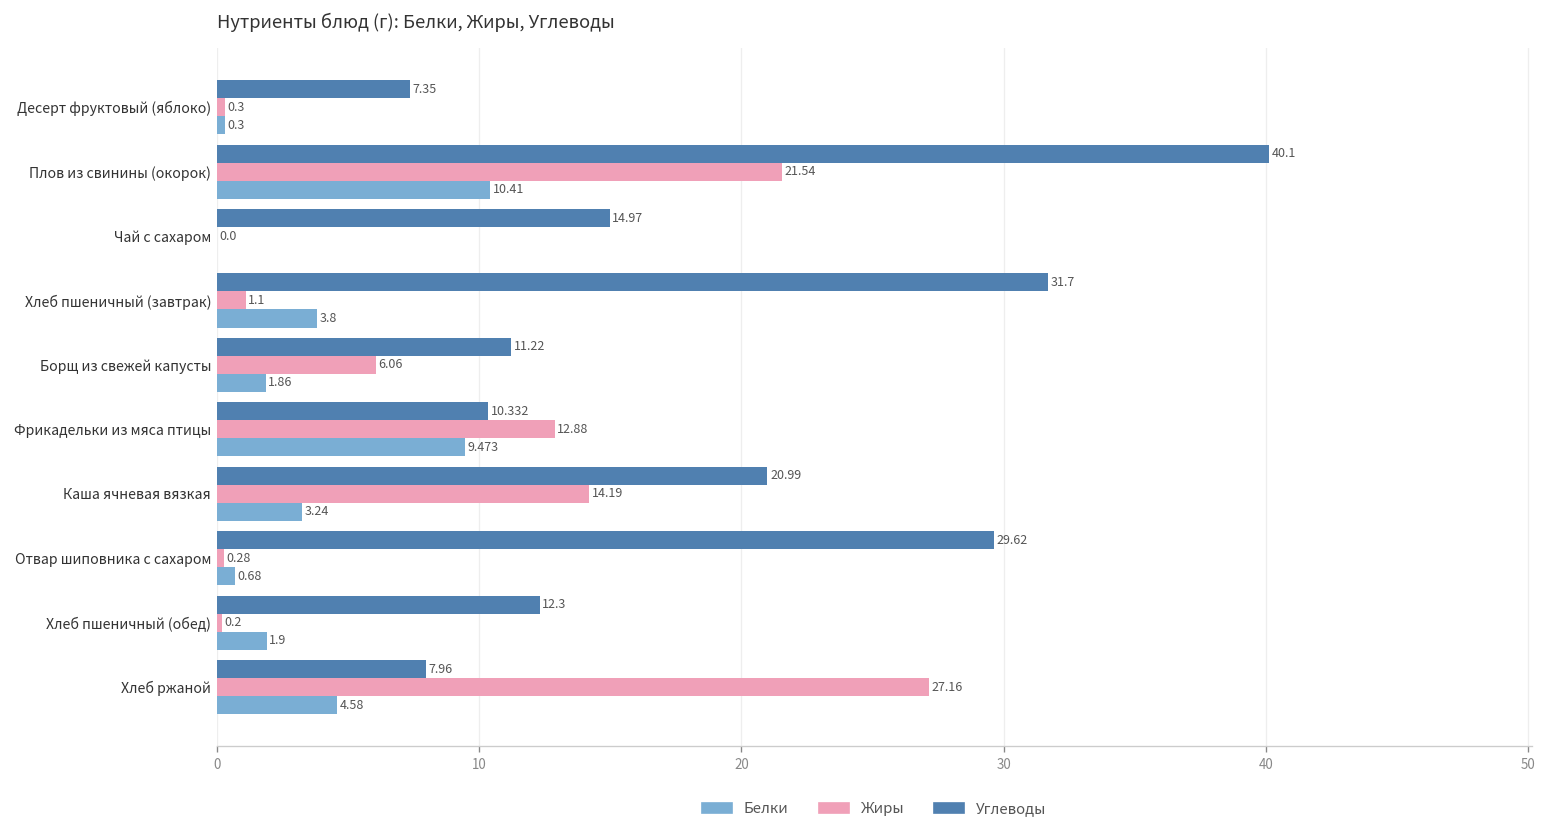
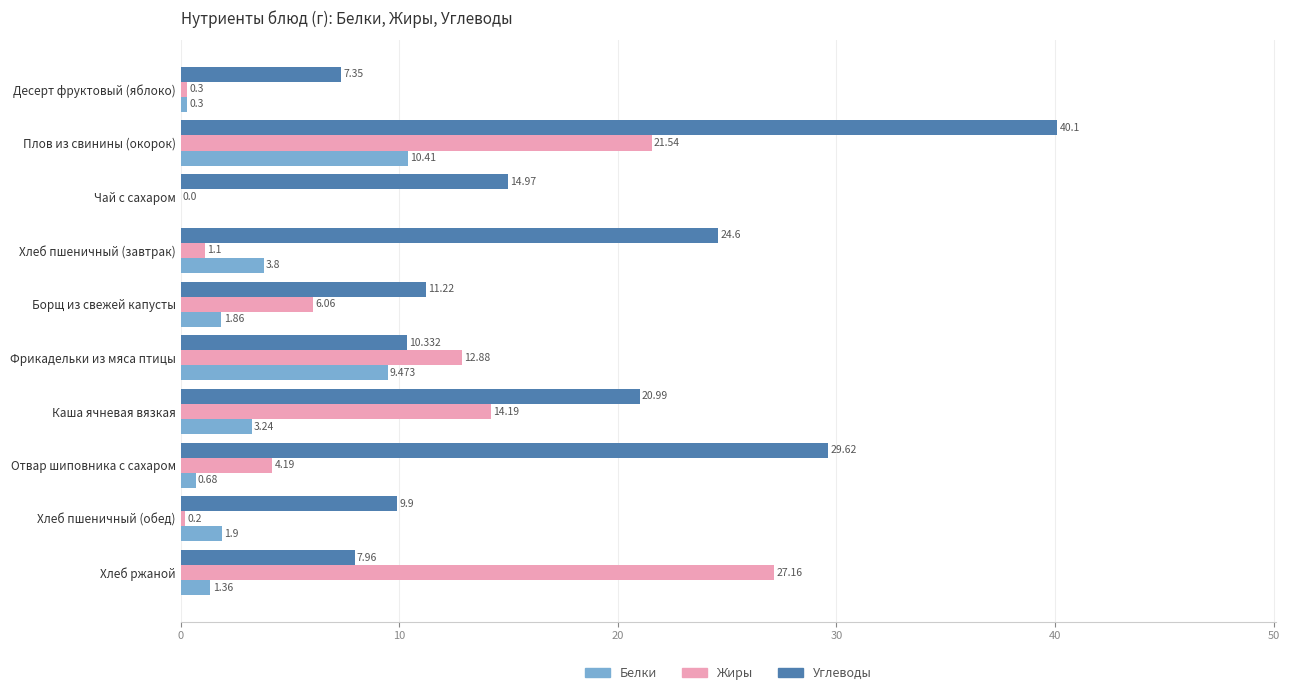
Углеводы, Хлеб пшеничный (завтрак): 31.7 -> 24.6
Жиры, Отвар шиповника с сахаром: 0.28 -> 4.19
Углеводы, Хлеб пшеничный (обед): 12.3 -> 9.9
Белки, Хлеб ржаной: 4.58 -> 1.36
